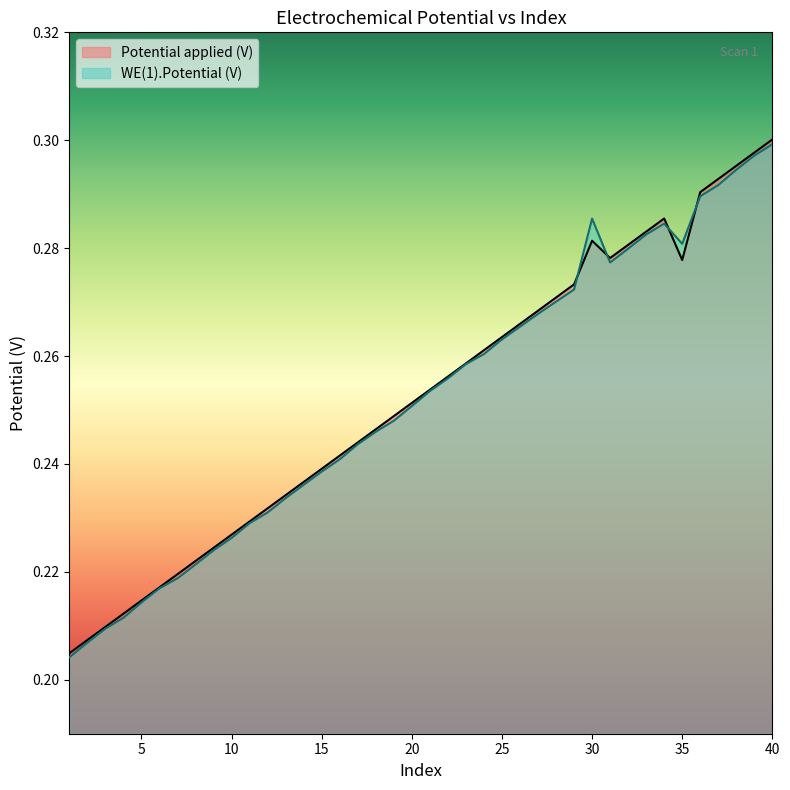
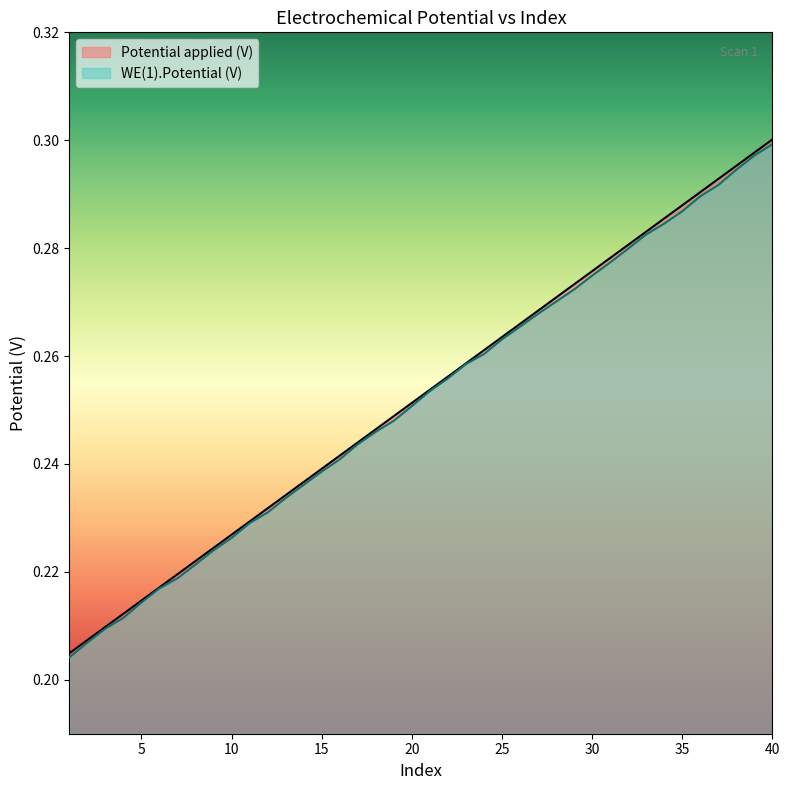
Potential applied (V), 30: 0.281 -> 0.276
WE(1).Potential (V), 30: 0.285 -> 0.275
Potential applied (V), 35: 0.278 -> 0.288
WE(1).Potential (V), 35: 0.281 -> 0.287
